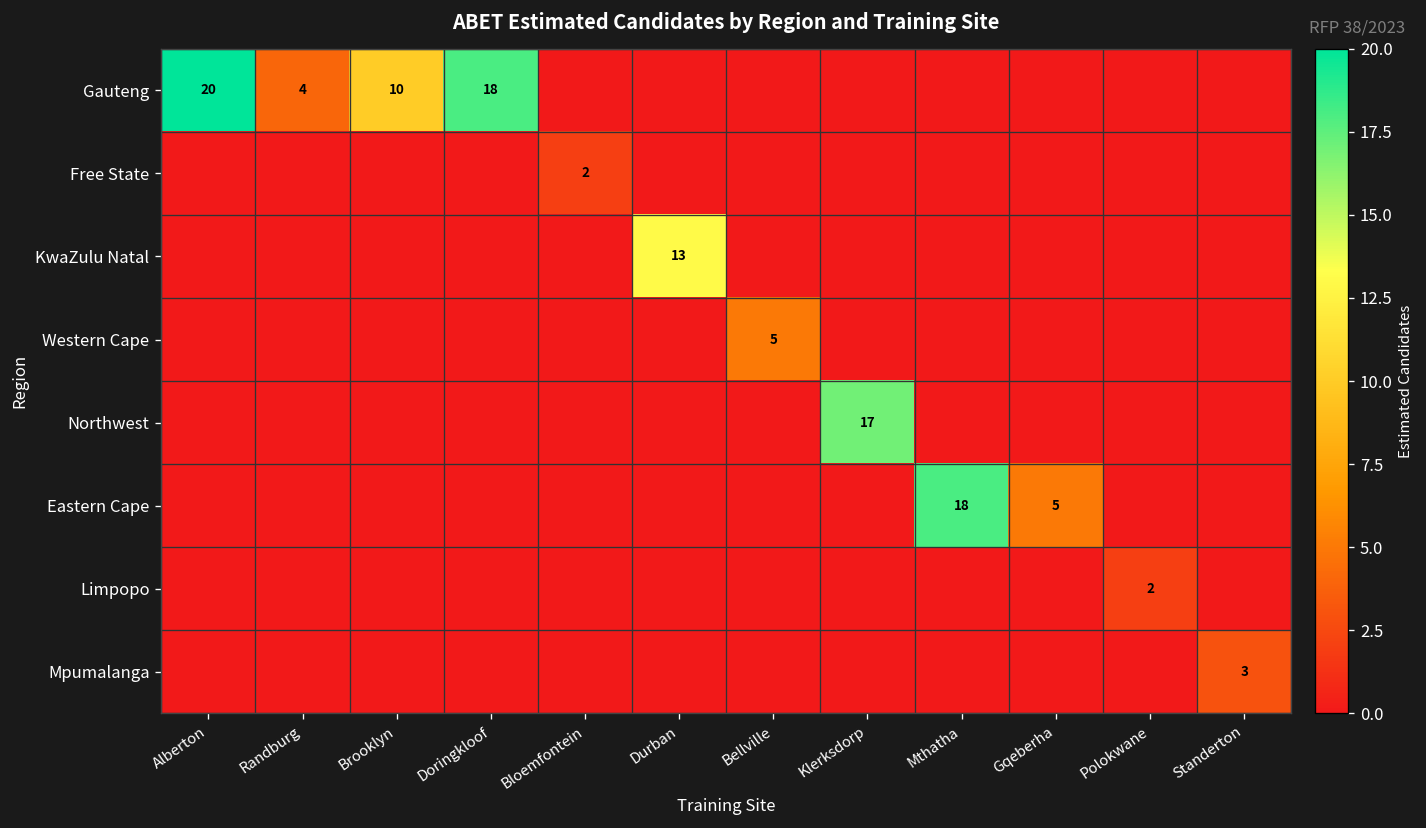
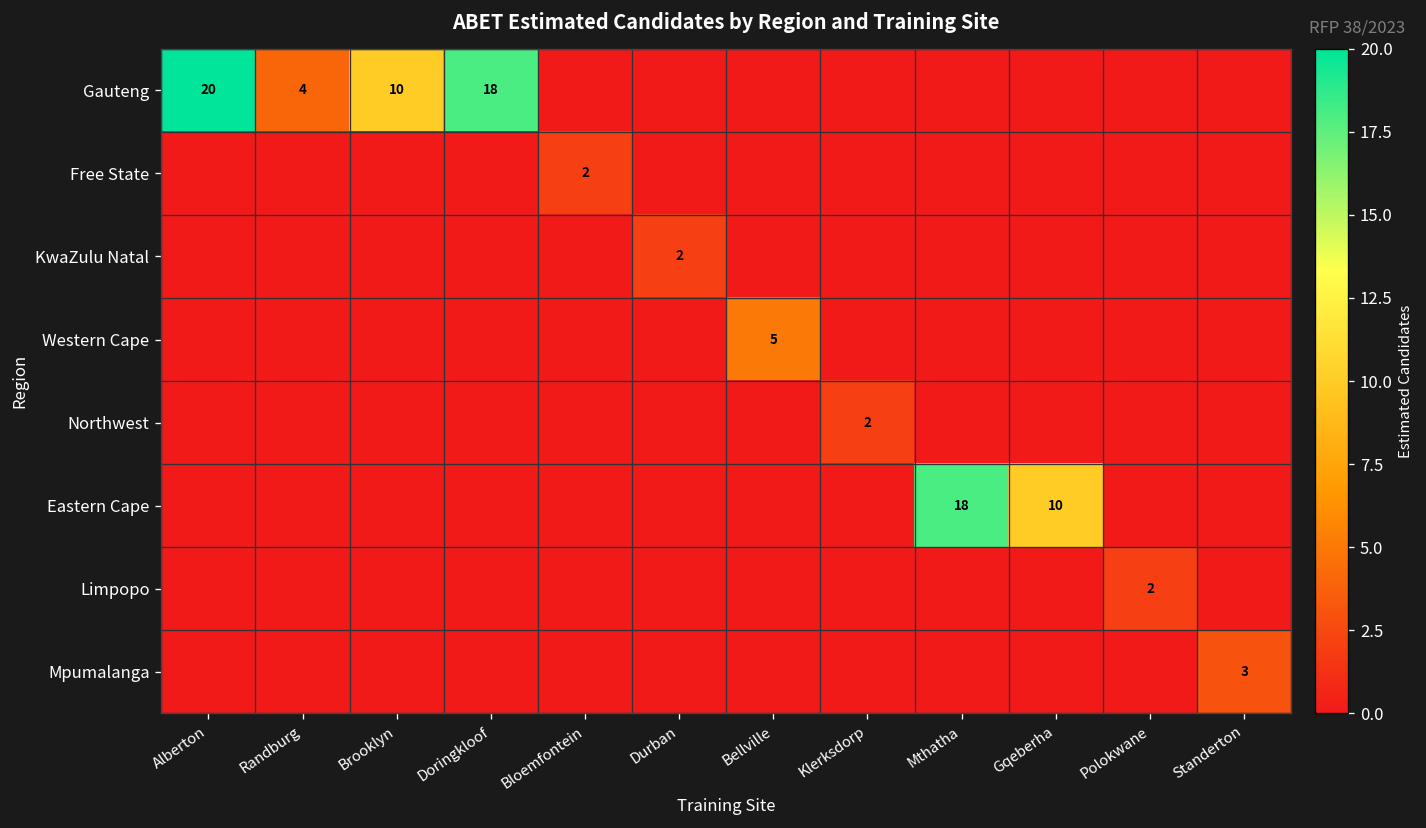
KwaZulu Natal, Durban: 13 -> 2
Northwest, Klerksdorp: 17 -> 2
Eastern Cape, Gqeberha: 5 -> 10
